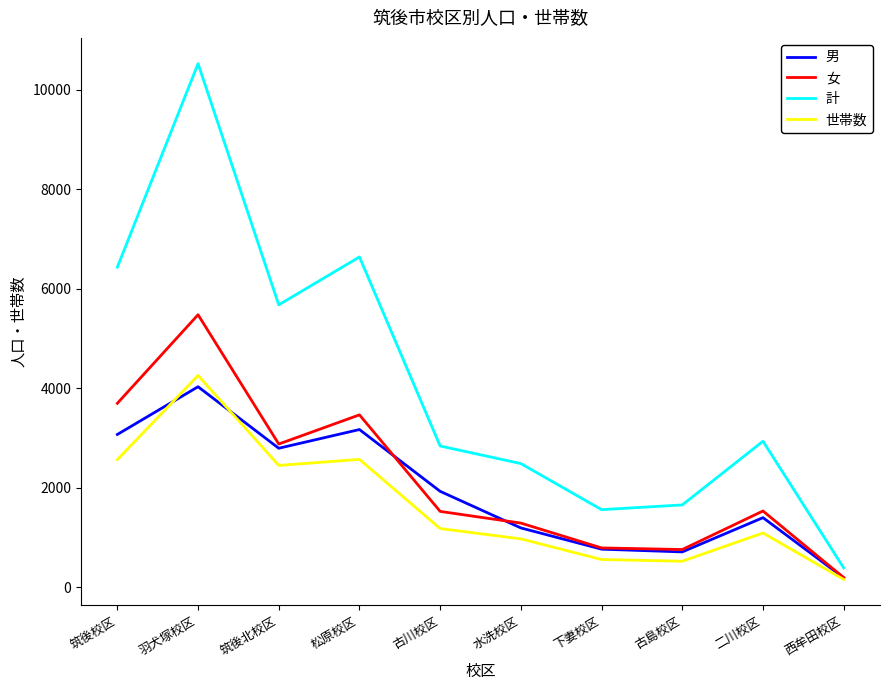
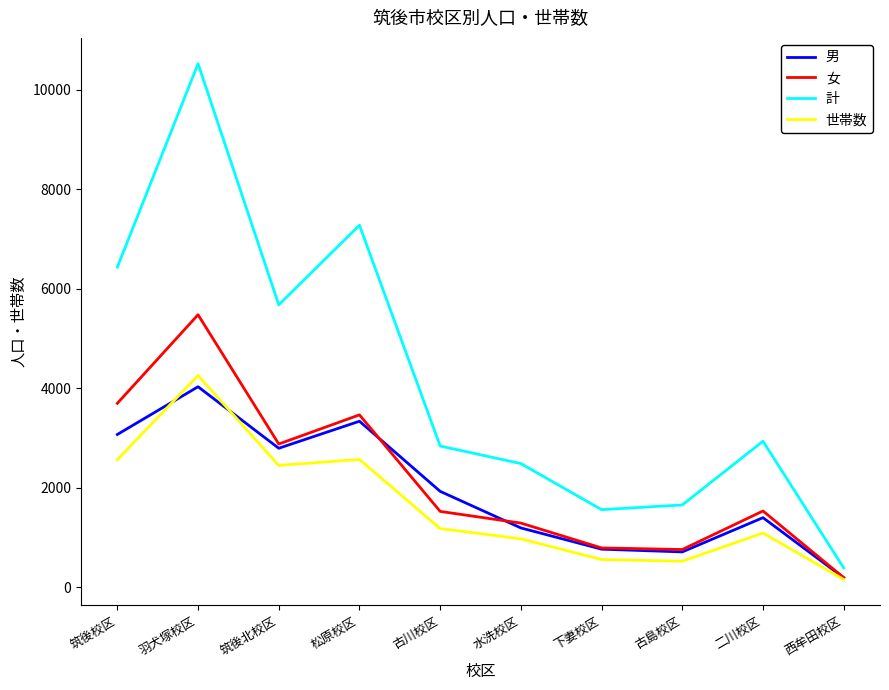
男, 松原校区: 3200 -> 3300
計, 松原校区: 6600 -> 7300
